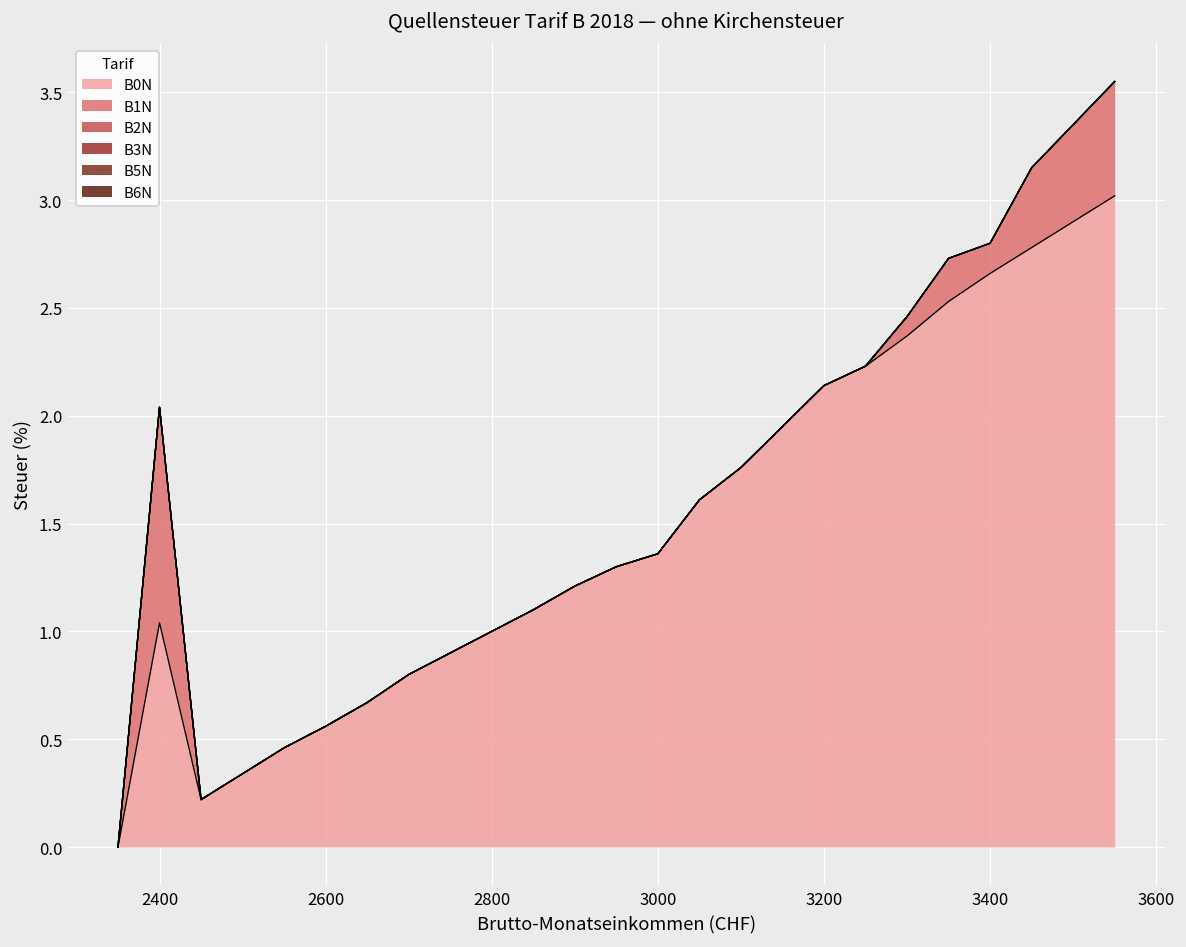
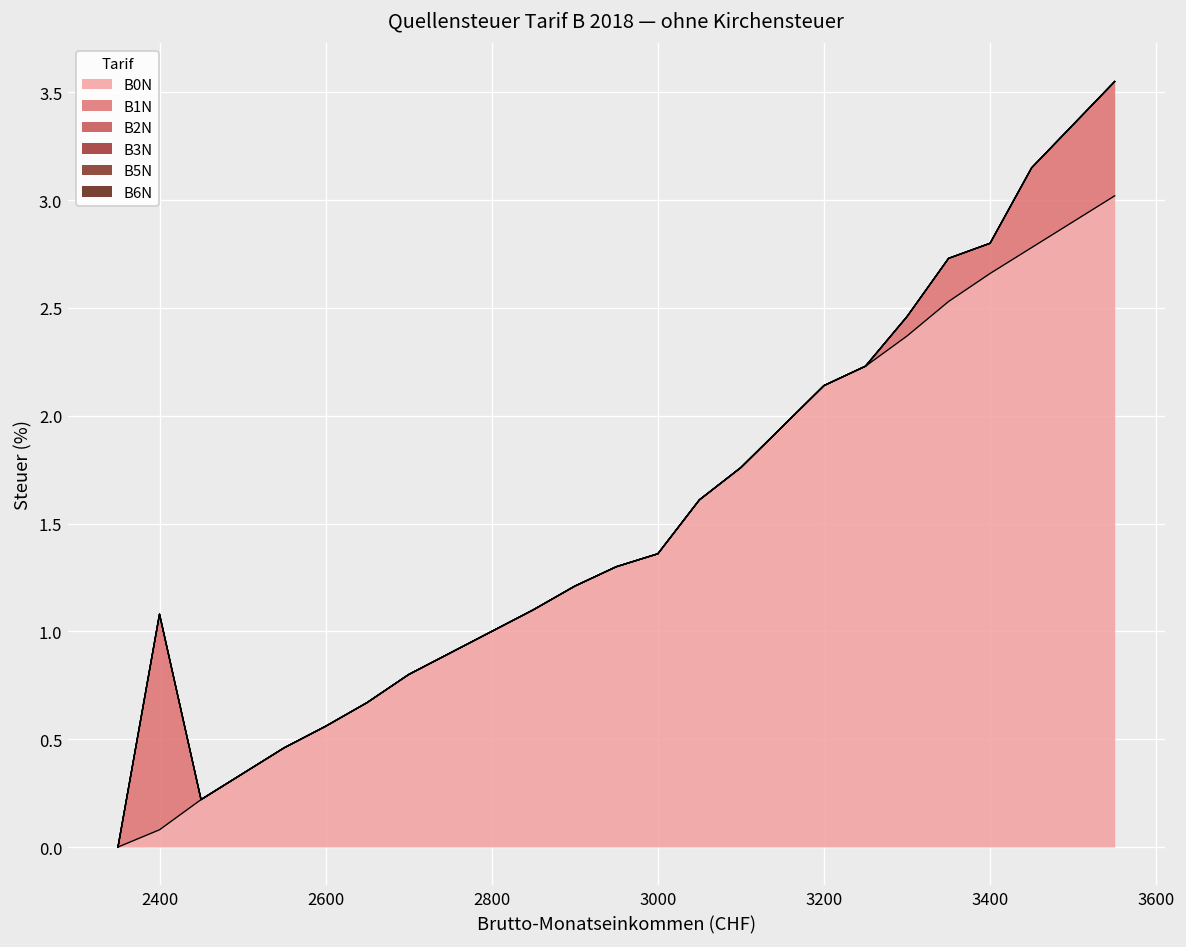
B0N, 2400: 1.04 -> 0.08
